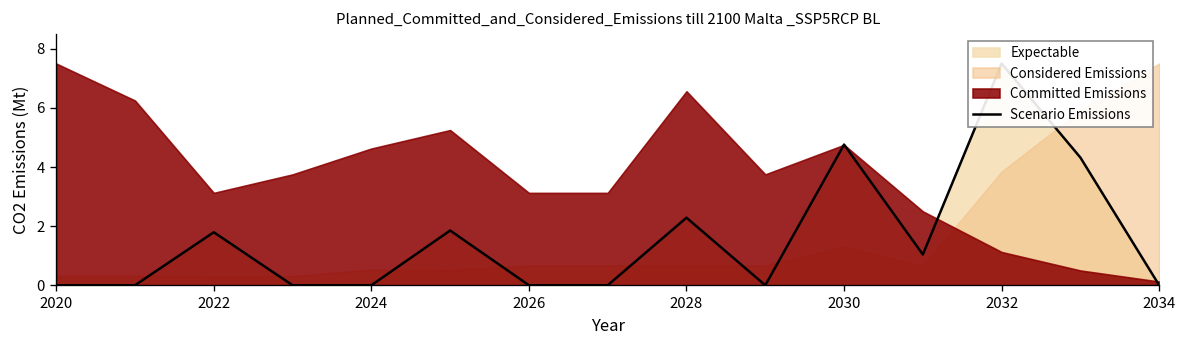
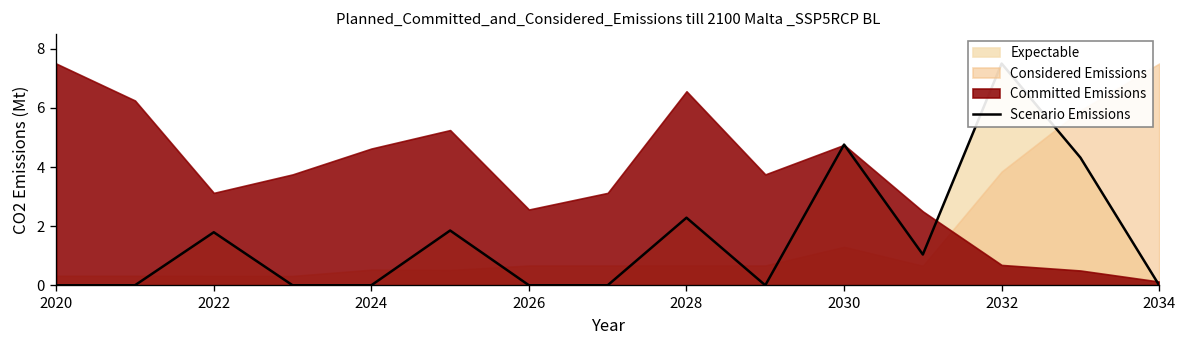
Committed Emissions, 2026: 3.1 -> 2.6
Committed Emissions, 2032: 1.1 -> 0.7
